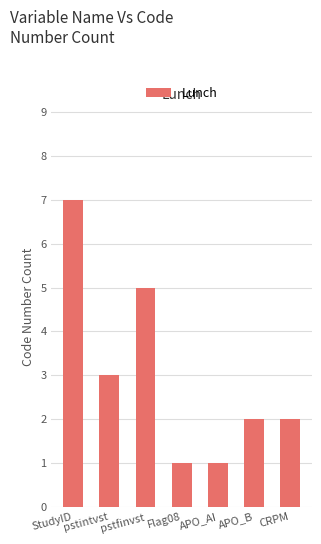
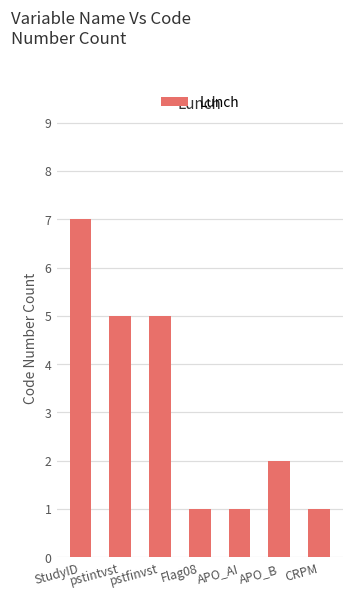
pstintvst: 3 -> 5
CRPM: 2 -> 1
